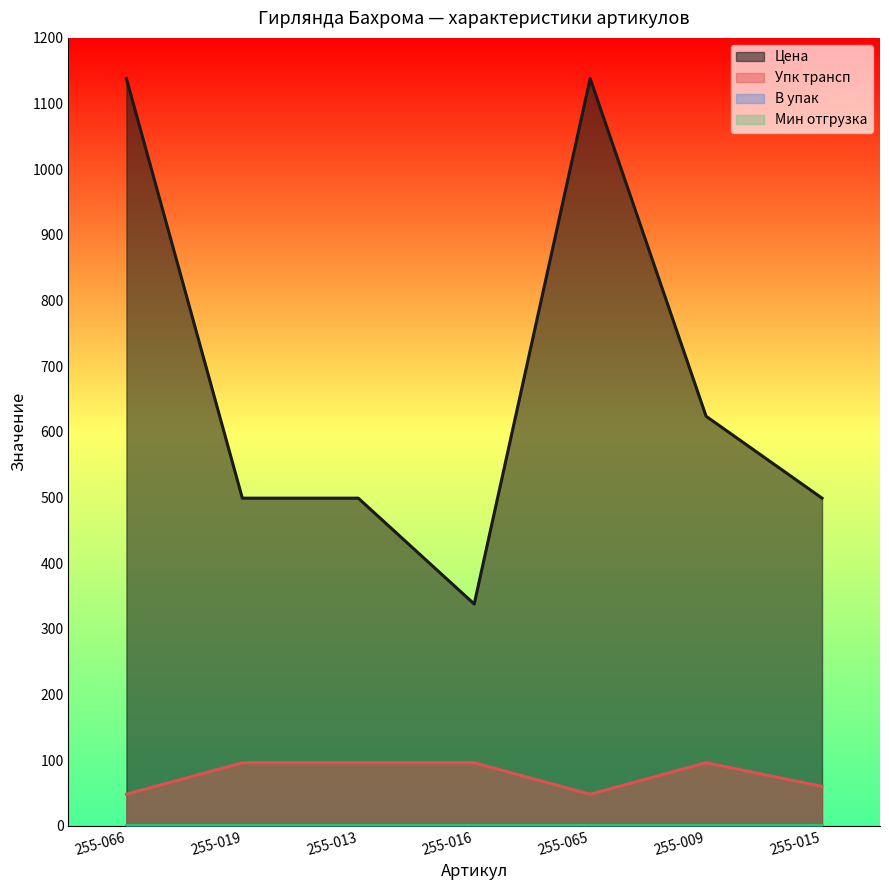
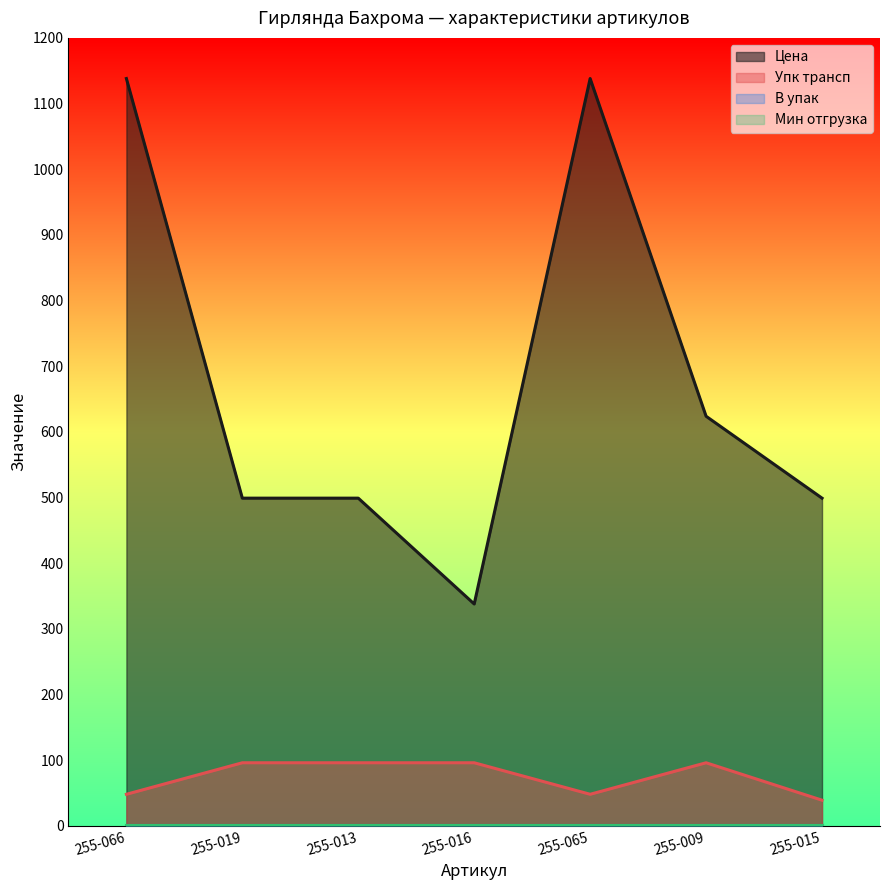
Упк трансп, 255-015: 60 -> 40
